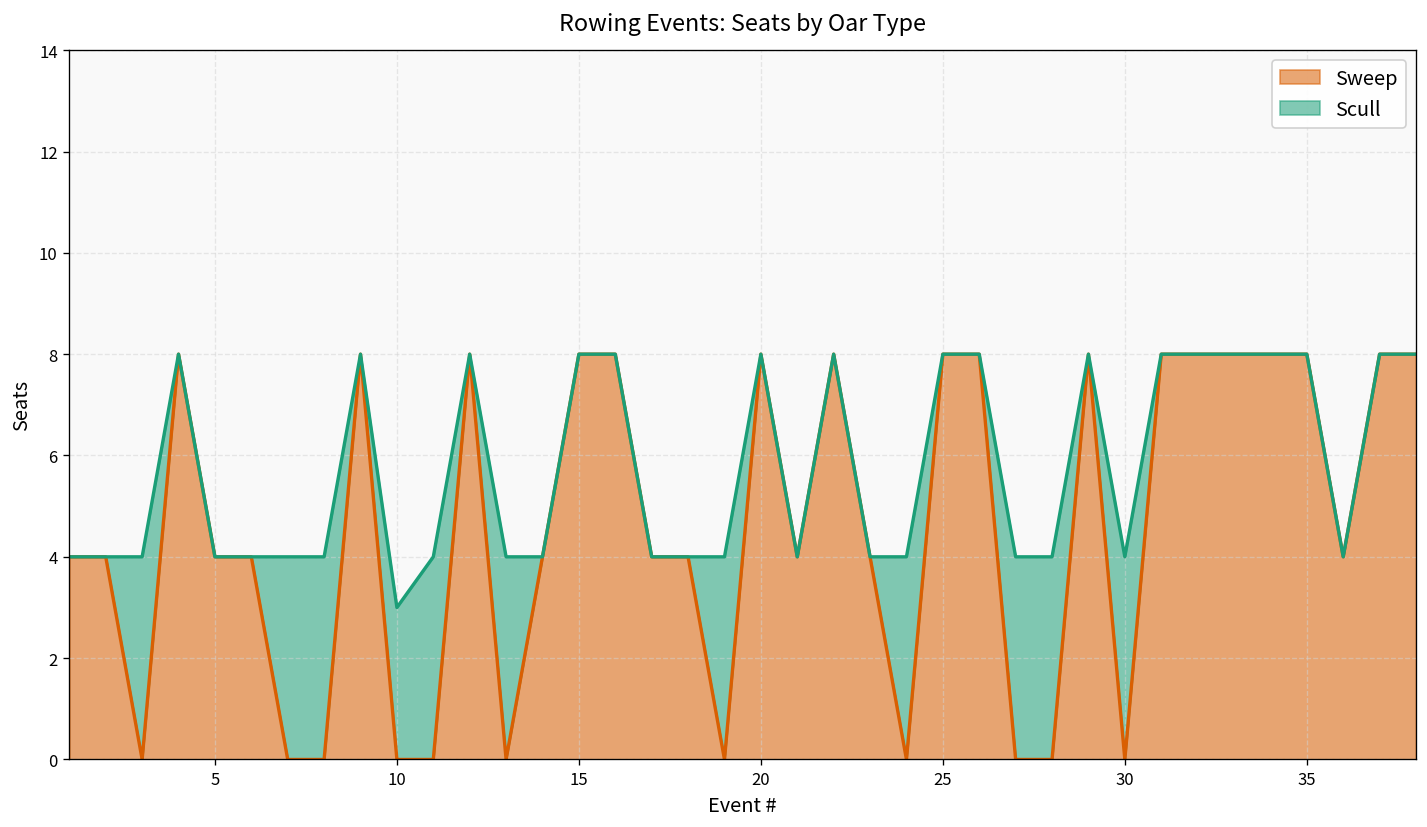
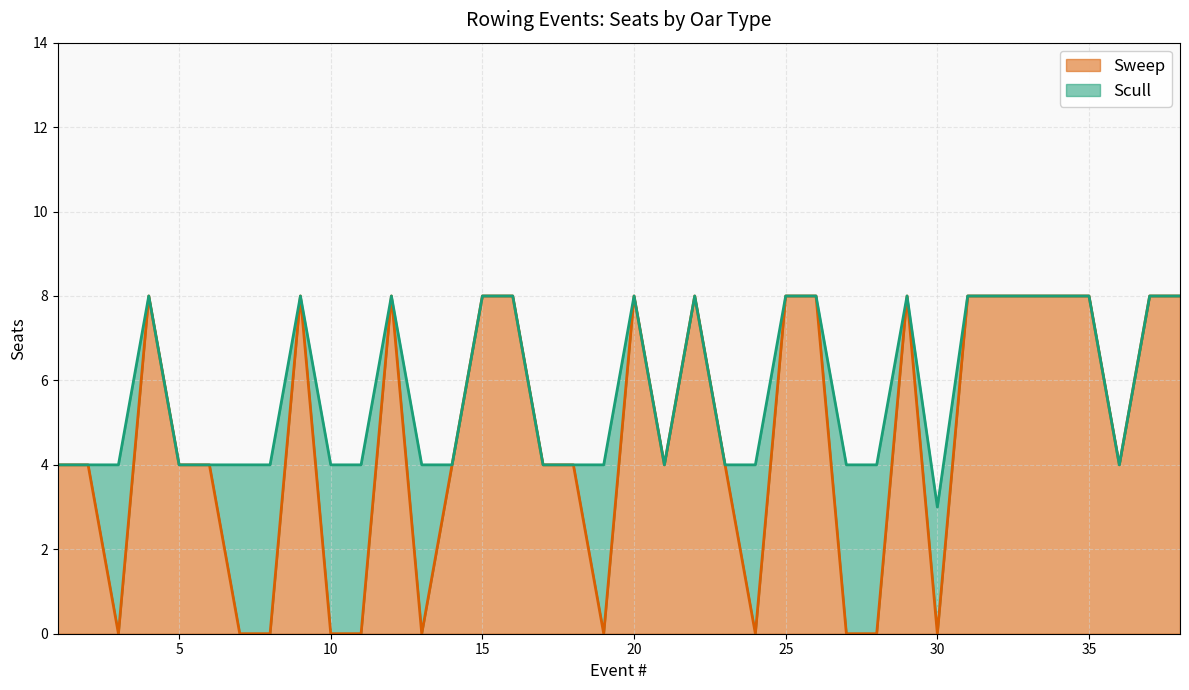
Scull, 10: 3 -> 4
Scull, 30: 4 -> 3
